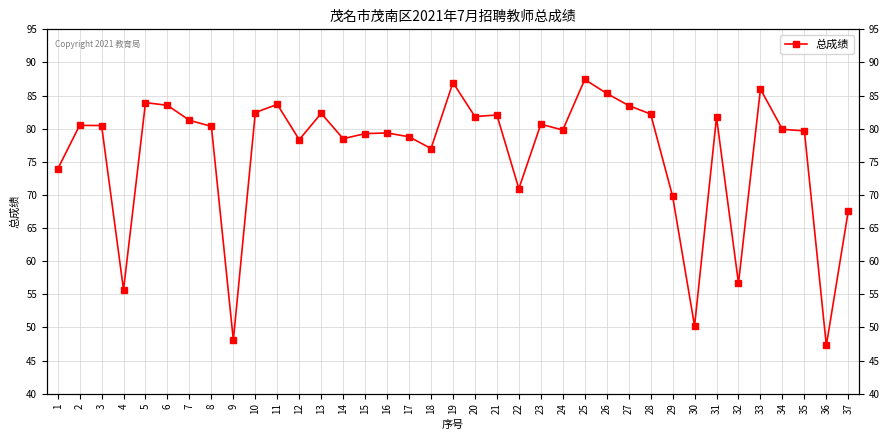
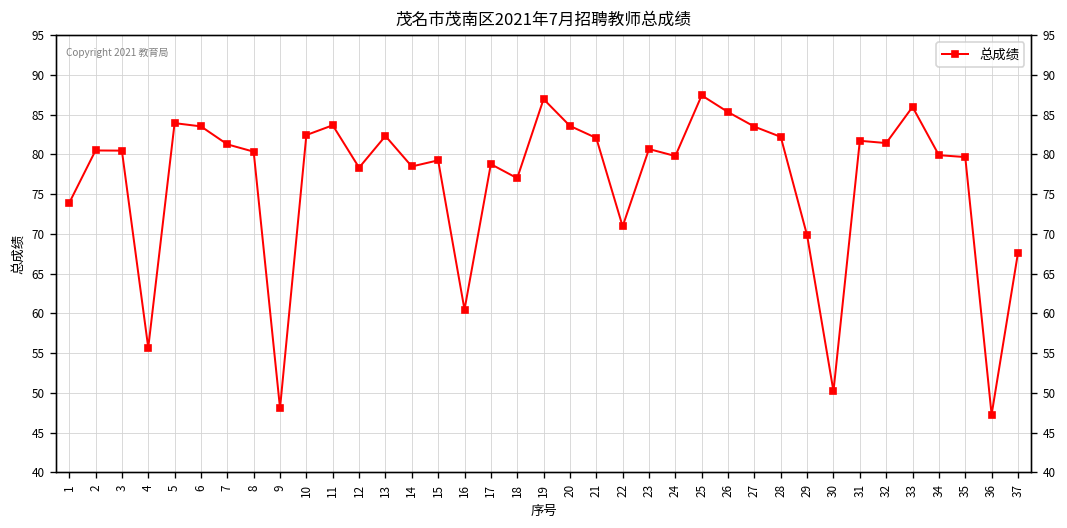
16: 79 -> 60
20: 82 -> 84
32: 57 -> 81
